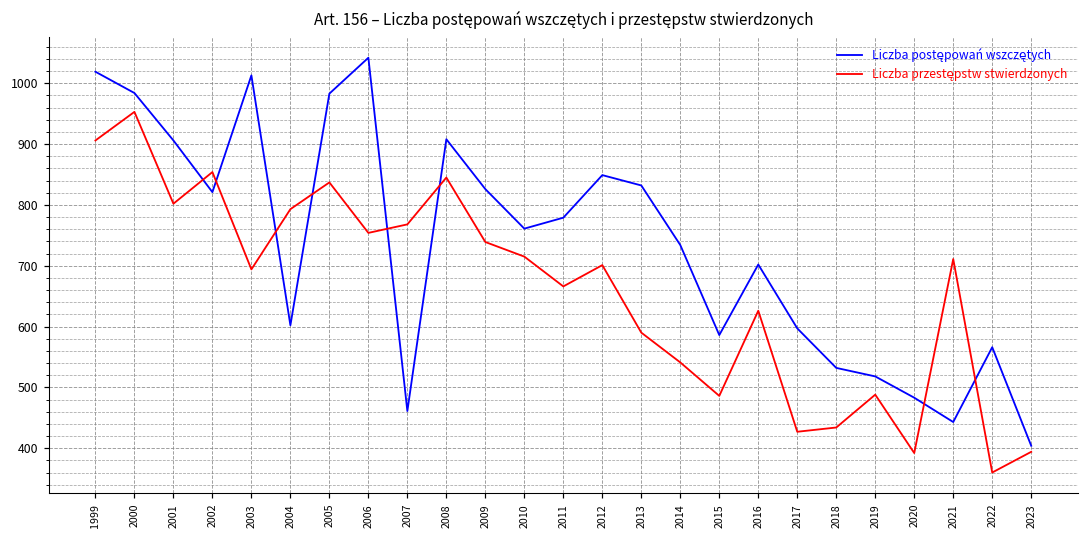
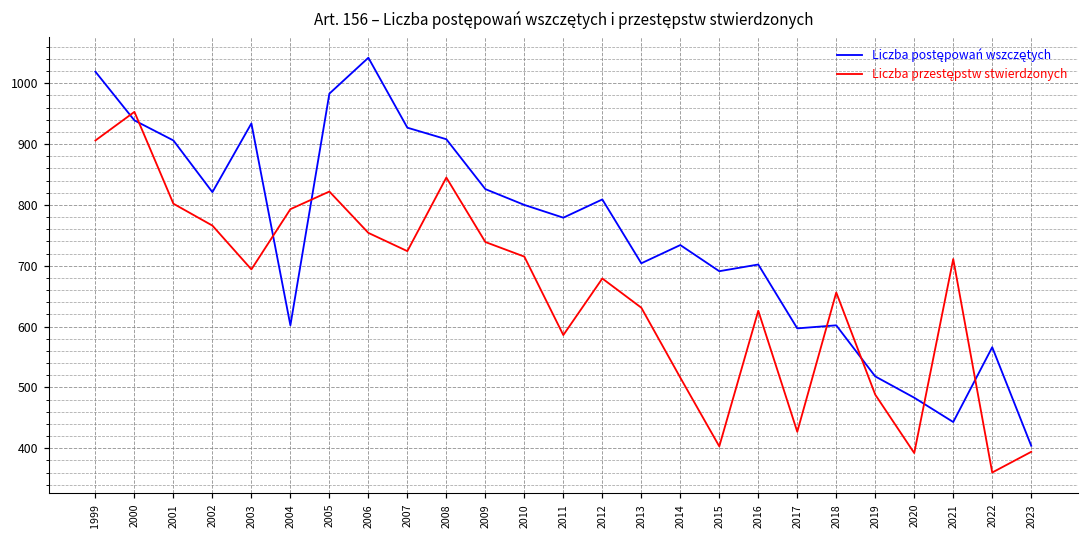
Liczba postępowań wszczętych, 2000: 980 -> 940
Liczba przestępstw stwierdzonych, 2002: 850 -> 770
Liczba postępowań wszczętych, 2003: 1010 -> 930
Liczba przestępstw stwierdzonych, 2005: 840 -> 820
Liczba postępowań wszczętych, 2007: 460 -> 930
Liczba przestępstw stwierdzonych, 2007: 770 -> 720
Liczba postępowań wszczętych, 2010: 760 -> 800
Liczba przestępstw stwierdzonych, 2011: 670 -> 590
Liczba postępowań wszczętych, 2012: 850 -> 810
Liczba przestępstw stwierdzonych, 2012: 700 -> 680
Liczba postępowań wszczętych, 2013: 830 -> 700
Liczba przestępstw stwierdzonych, 2013: 590 -> 630
Liczba przestępstw stwierdzonych, 2014: 540 -> 520
Liczba postępowań wszczętych, 2015: 590 -> 690
Liczba przestępstw stwierdzonych, 2015: 490 -> 400
Liczba postępowań wszczętych, 2018: 530 -> 600
Liczba przestępstw stwierdzonych, 2018: 430 -> 660
